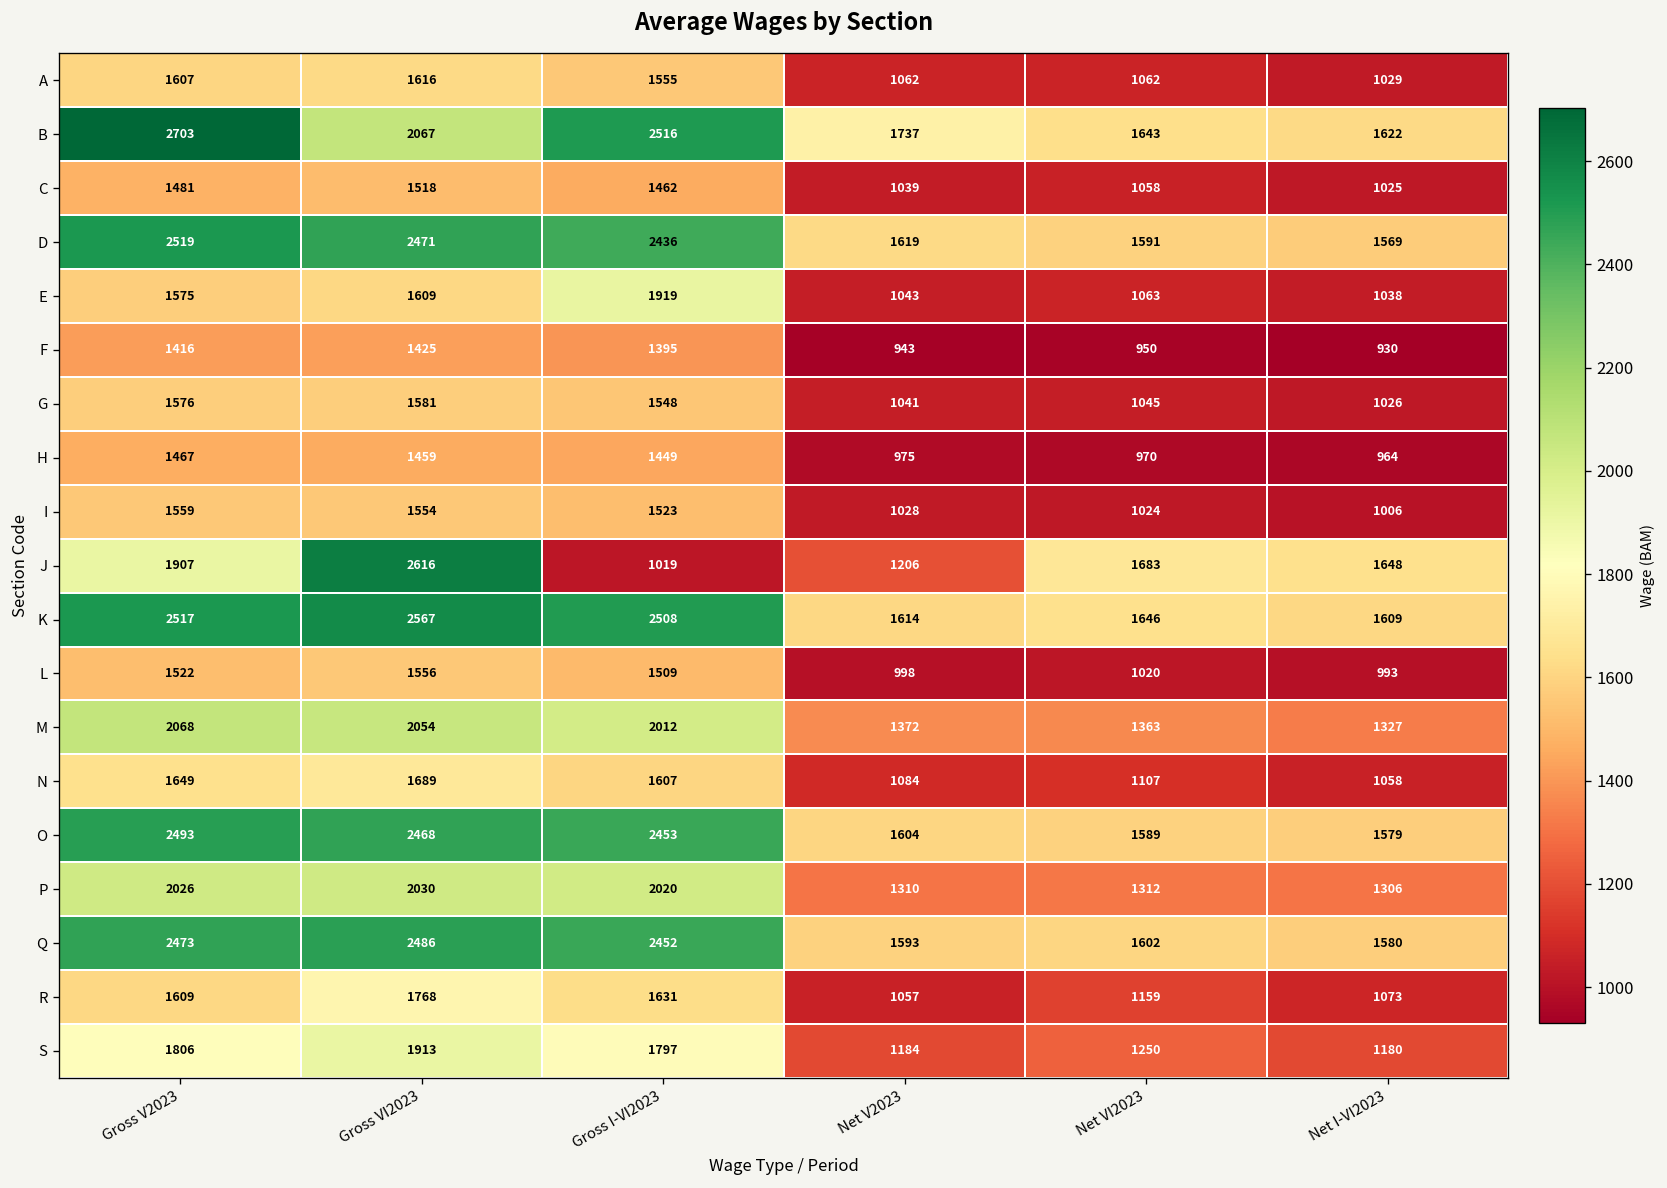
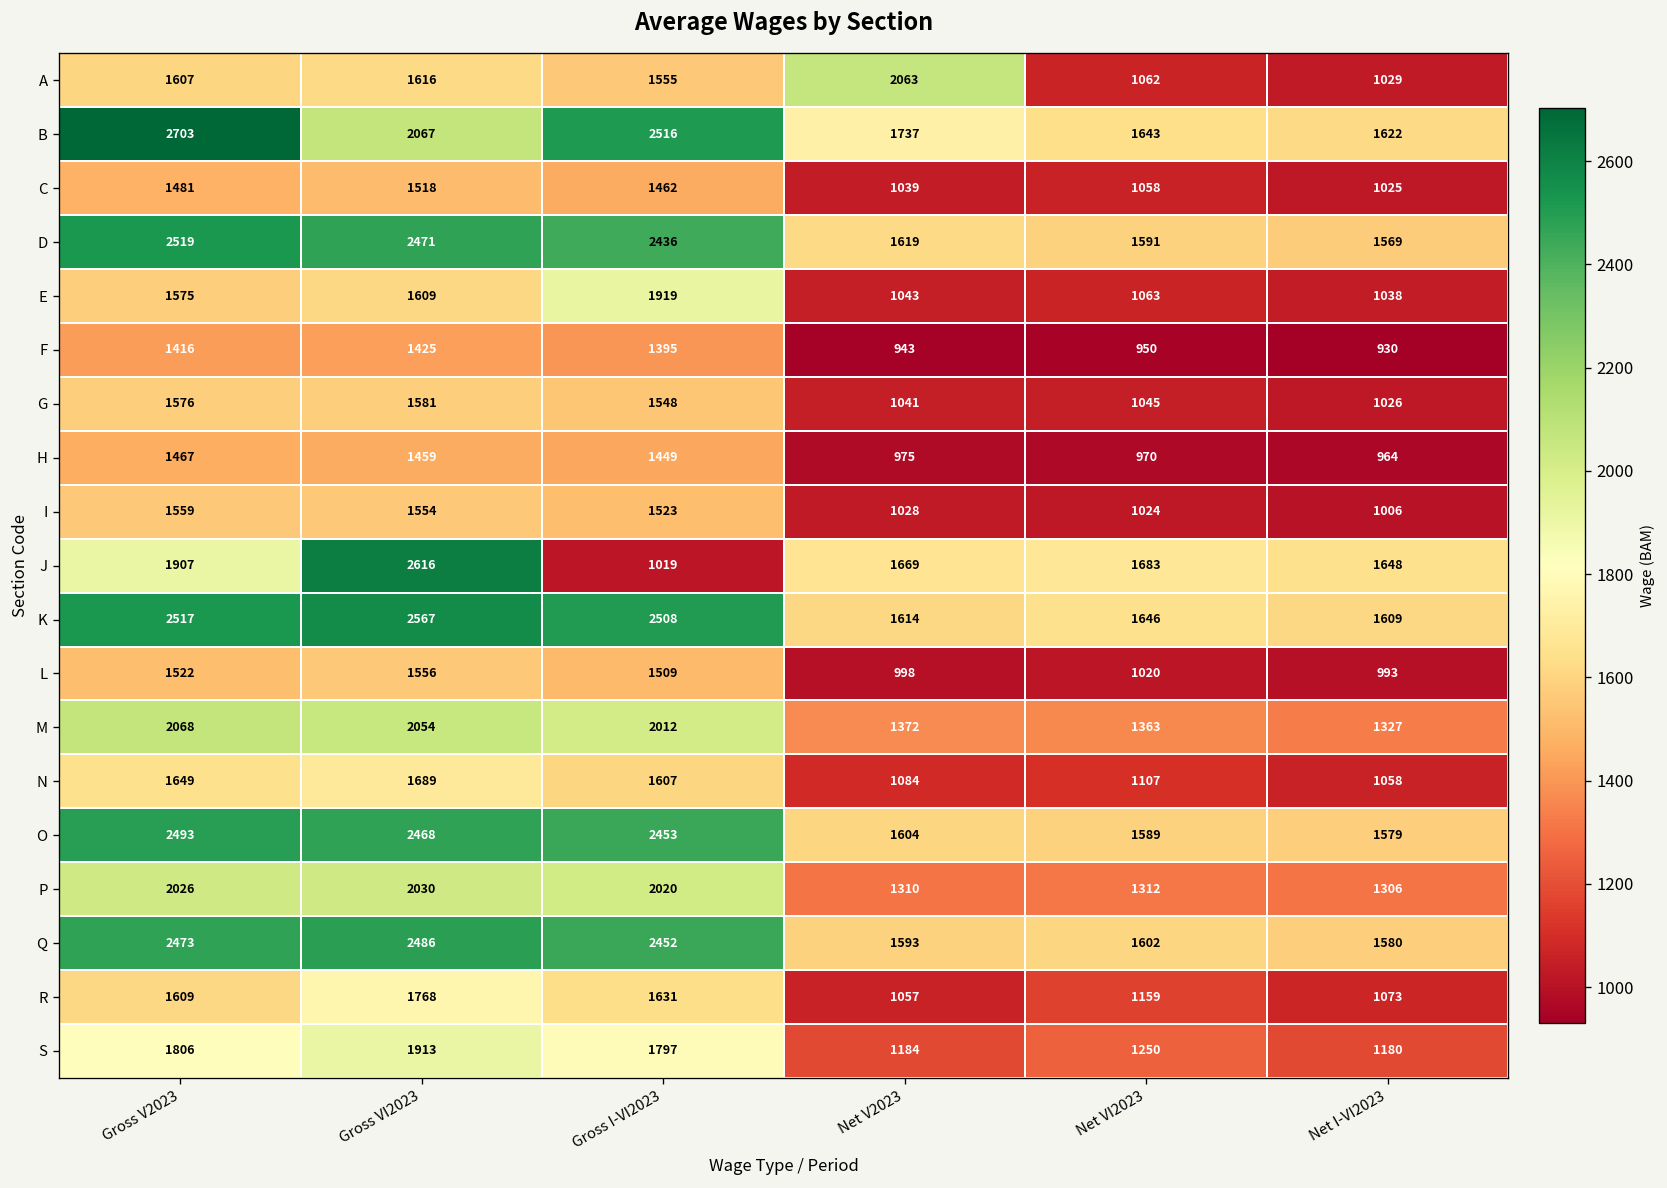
A, Net V2023: 1062 -> 2063
J, Net V2023: 1206 -> 1669
